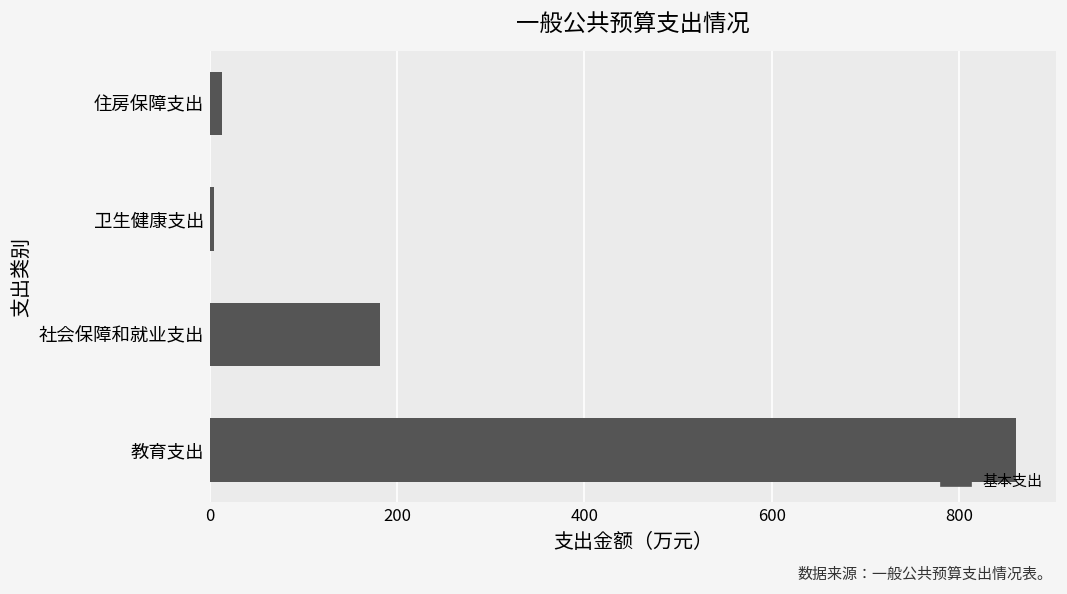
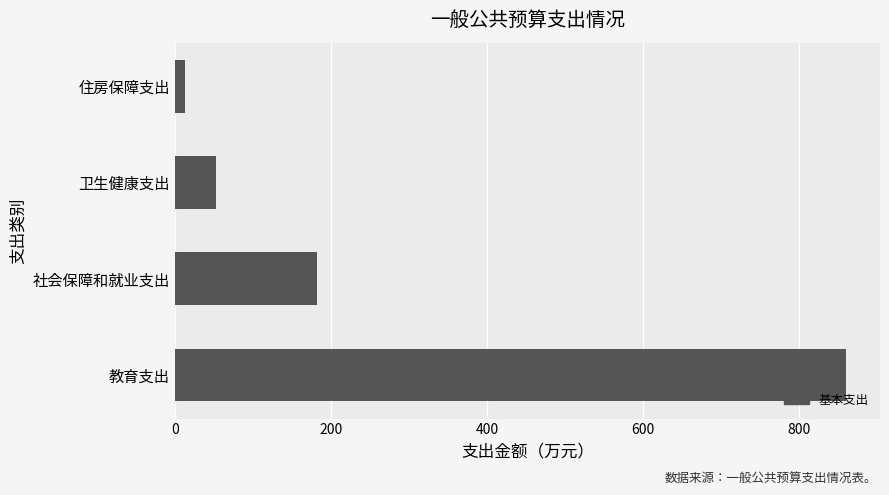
卫生健康支出: 10 -> 50
